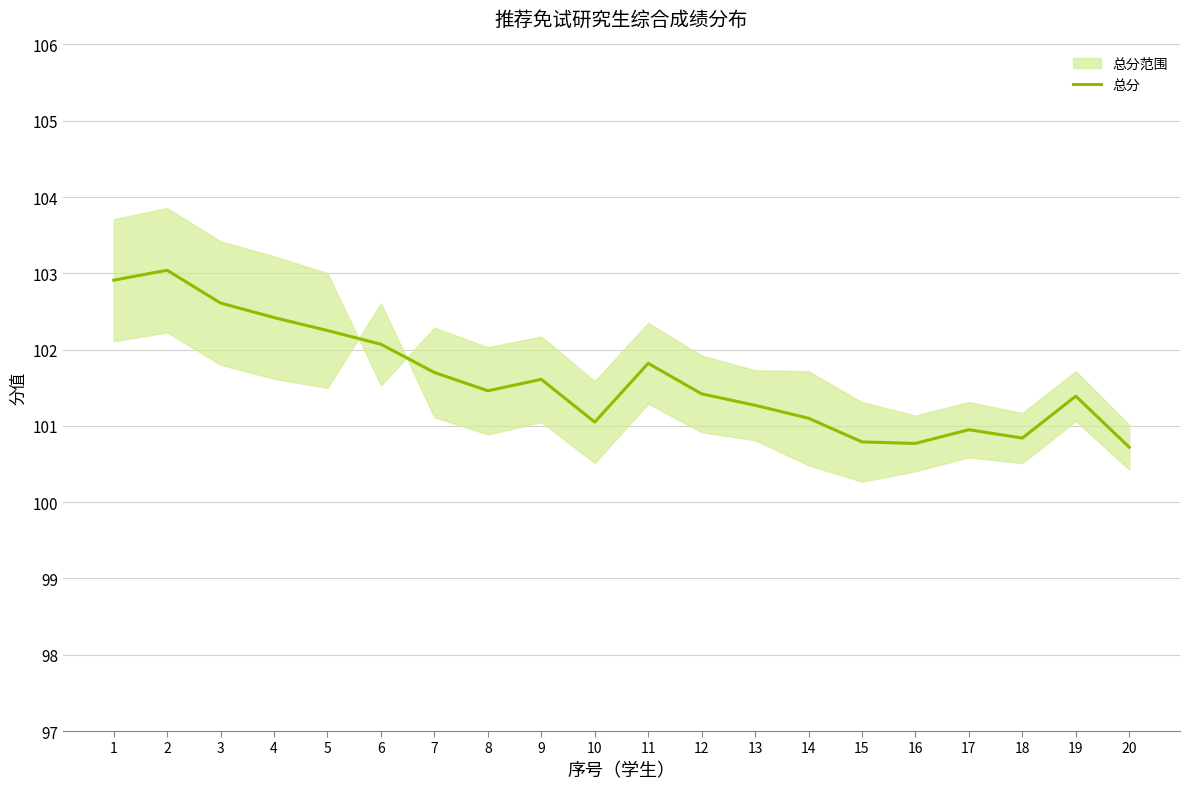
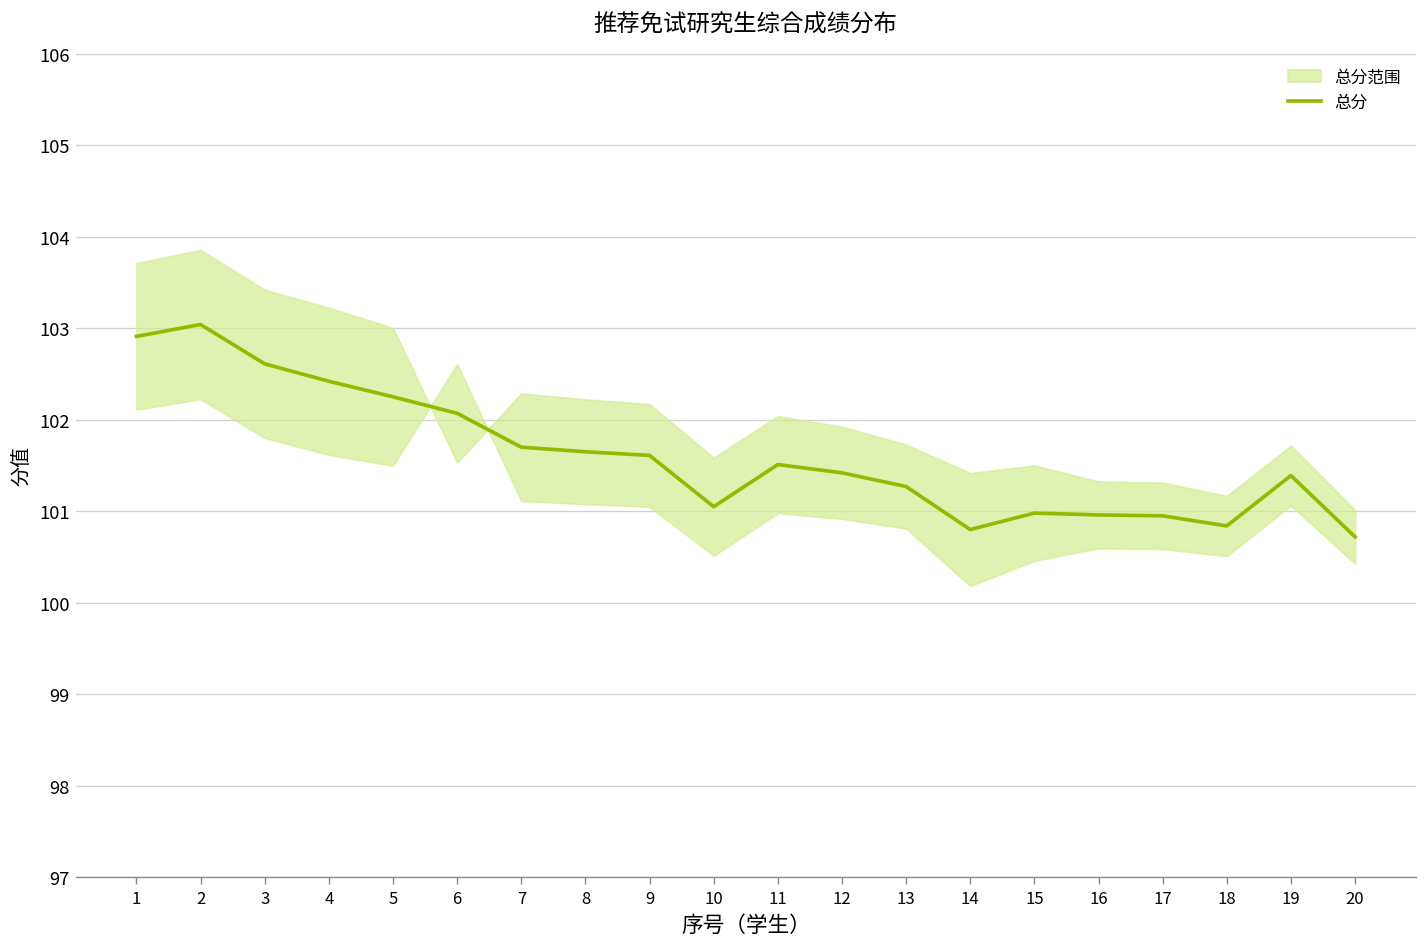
总分, 8: 101.5 -> 101.7
总分, 11: 101.8 -> 101.5
总分, 14: 101.1 -> 100.8
总分, 15: 100.8 -> 101.0
总分, 16: 100.8 -> 101.0
